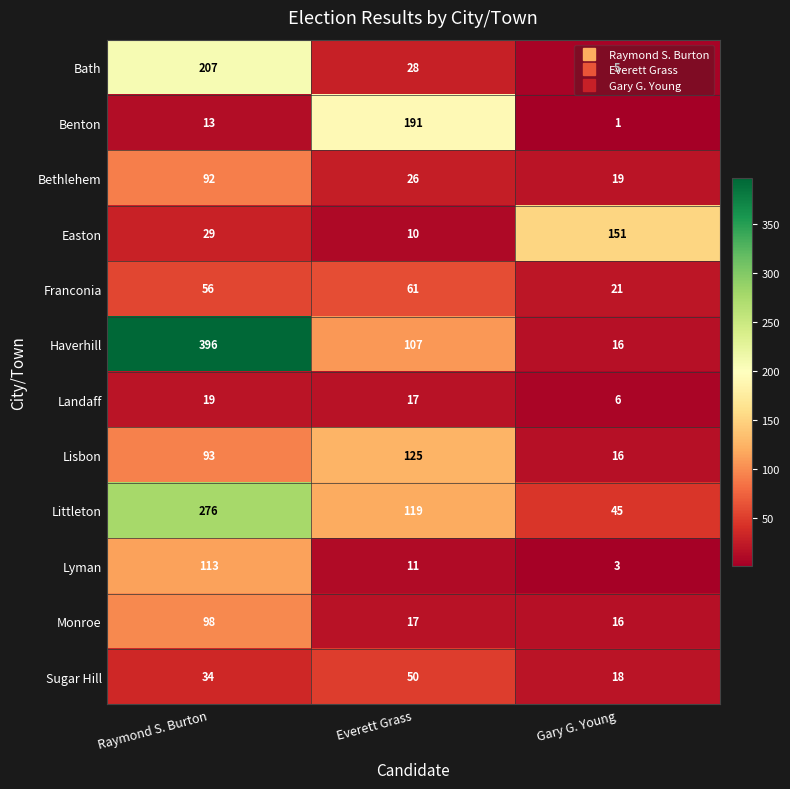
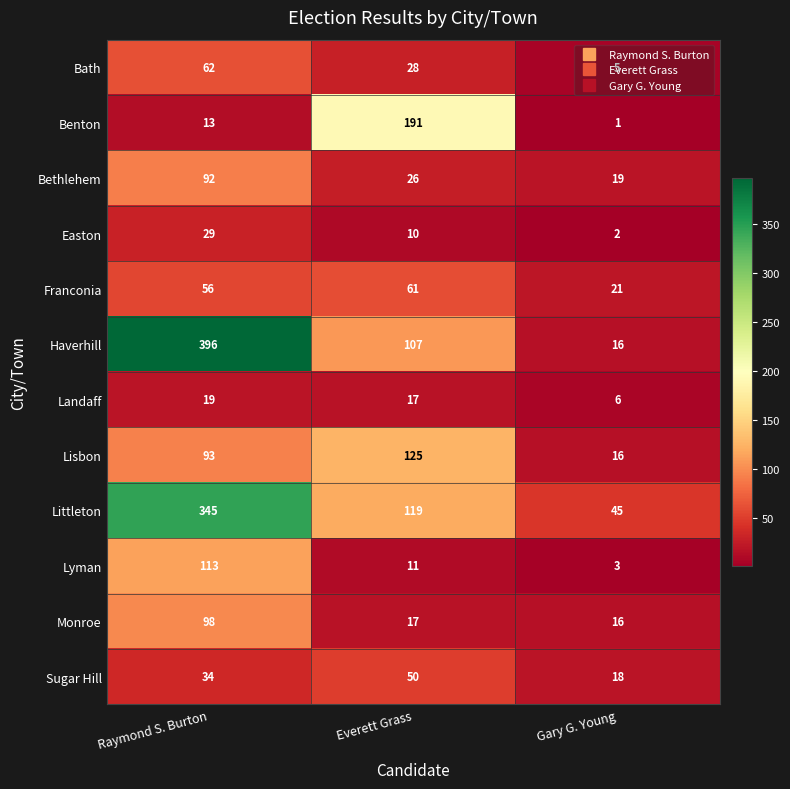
Bath, Raymond S. Burton: 207 -> 62
Easton, Gary G. Young: 151 -> 2
Littleton, Raymond S. Burton: 276 -> 345
